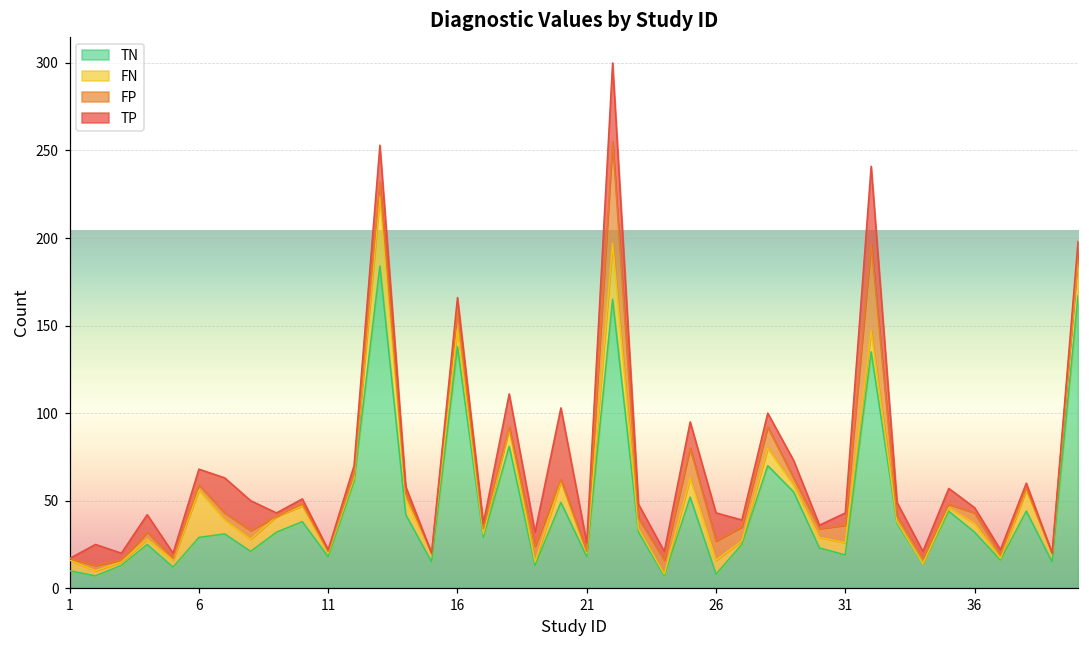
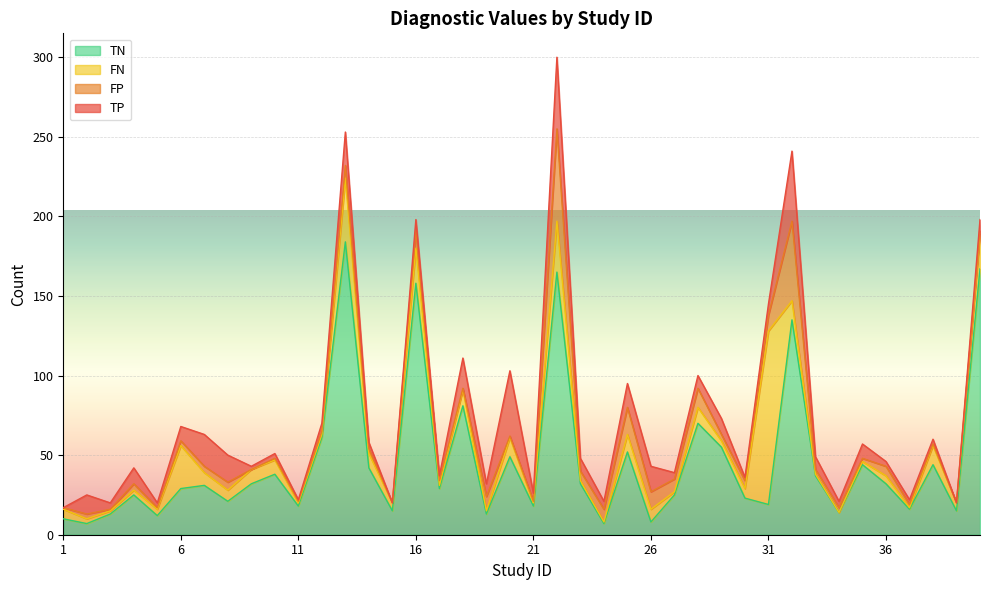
TN, 16: 138 -> 158
FN, 16: 10 -> 22
FN, 31: 7 -> 109
